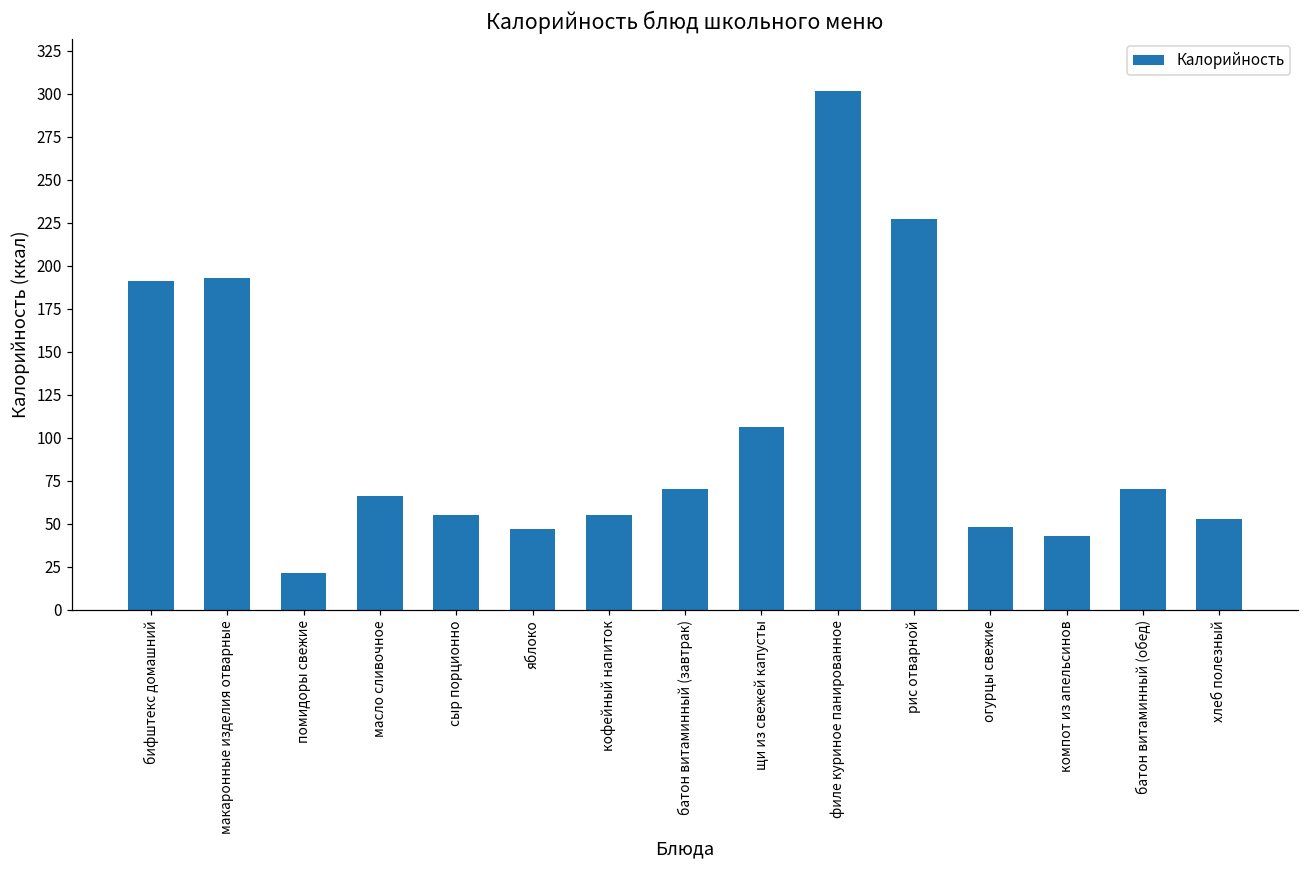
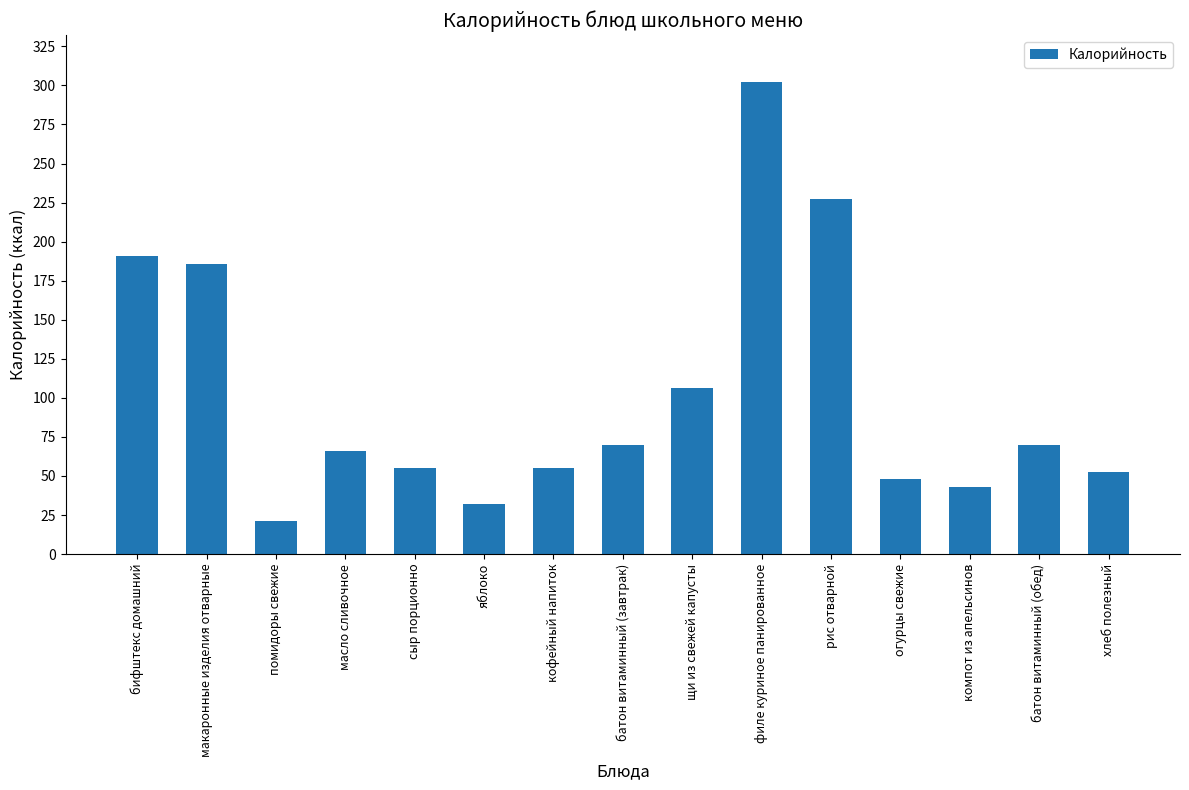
макаронные изделия отварные: 193 -> 186
яблоко: 47 -> 32
